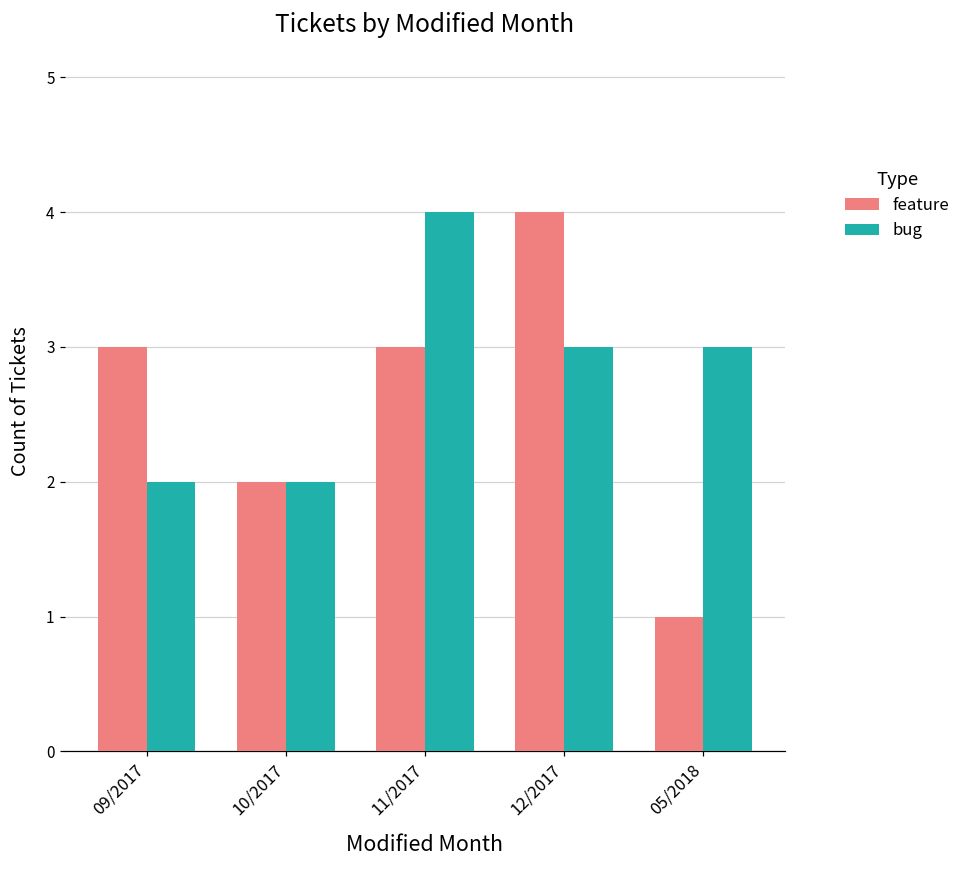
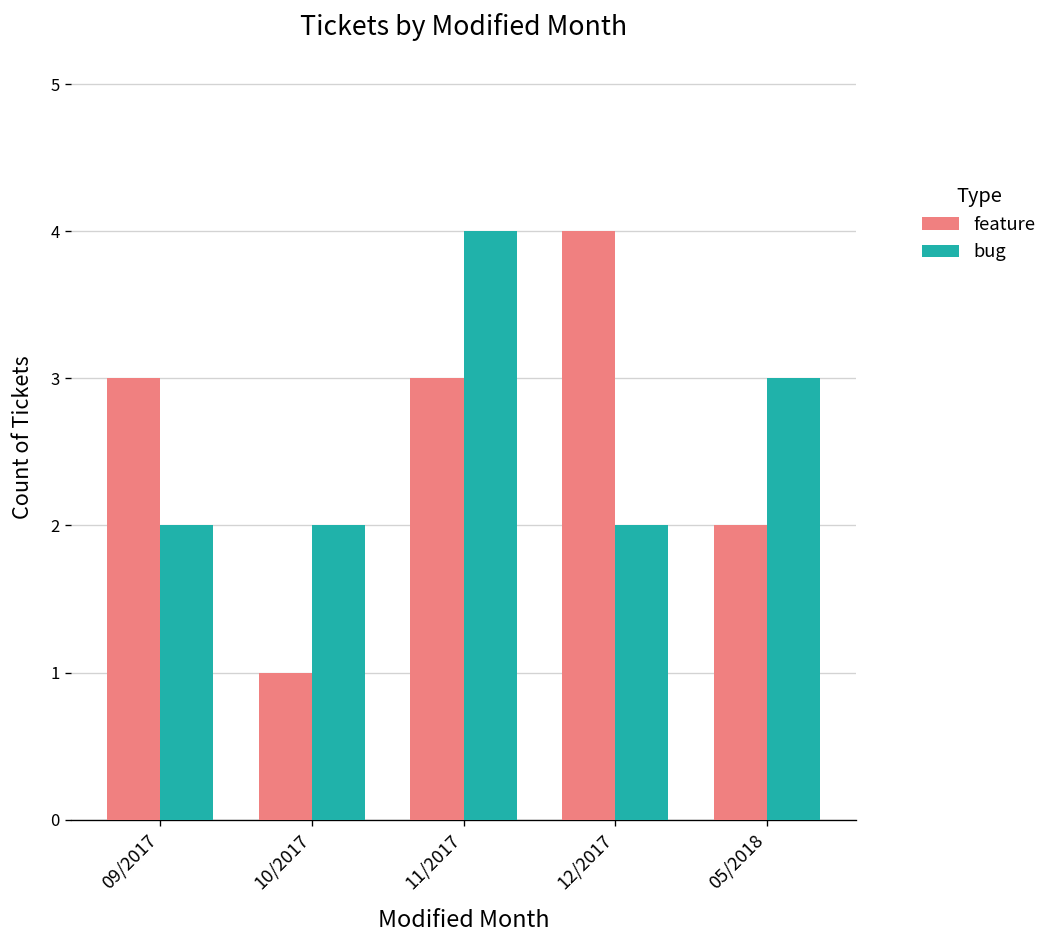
feature, 10/2017: 2 -> 1
bug, 12/2017: 3 -> 2
feature, 05/2018: 1 -> 2
